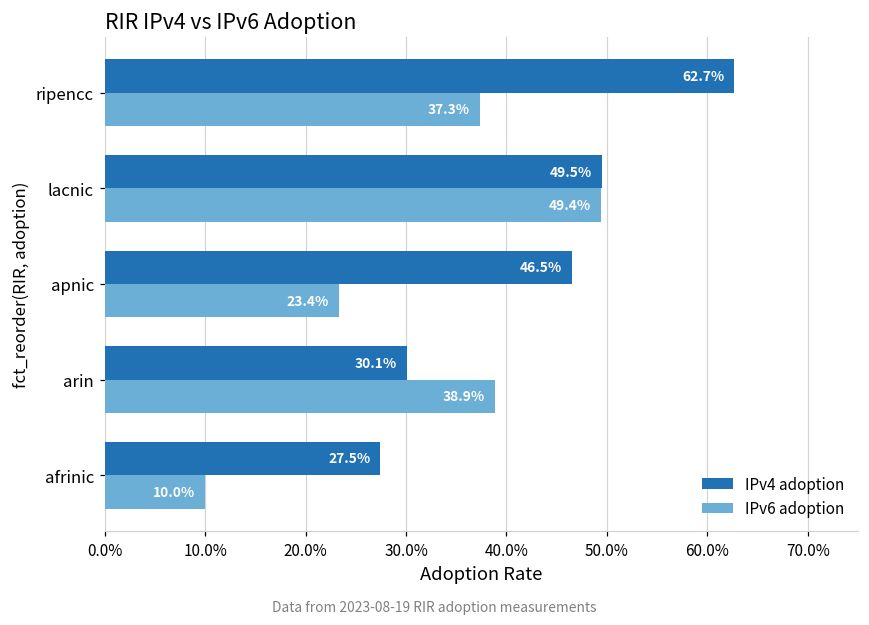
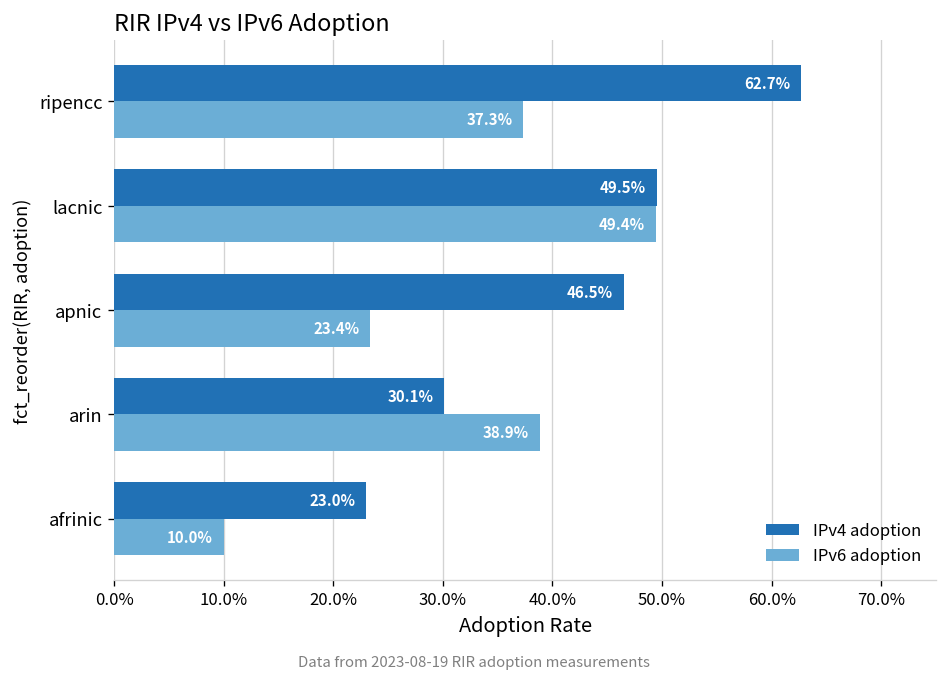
IPv4 adoption, afrinic: 27.5% -> 23.0%
